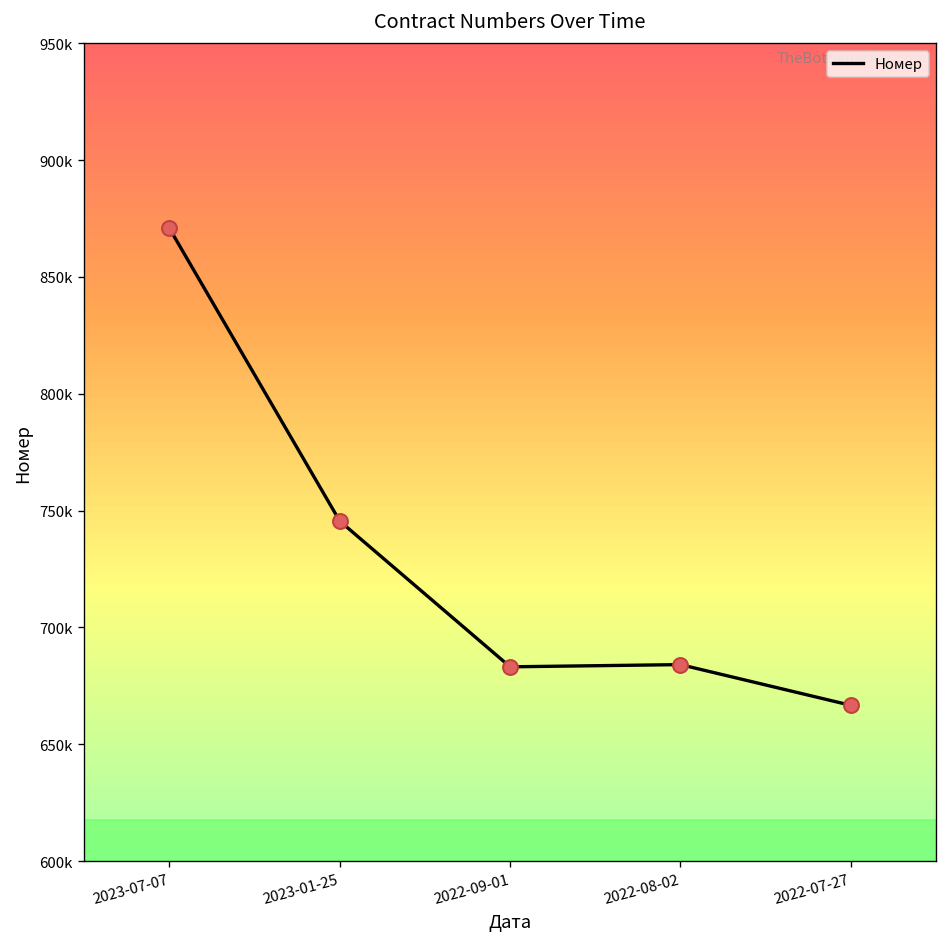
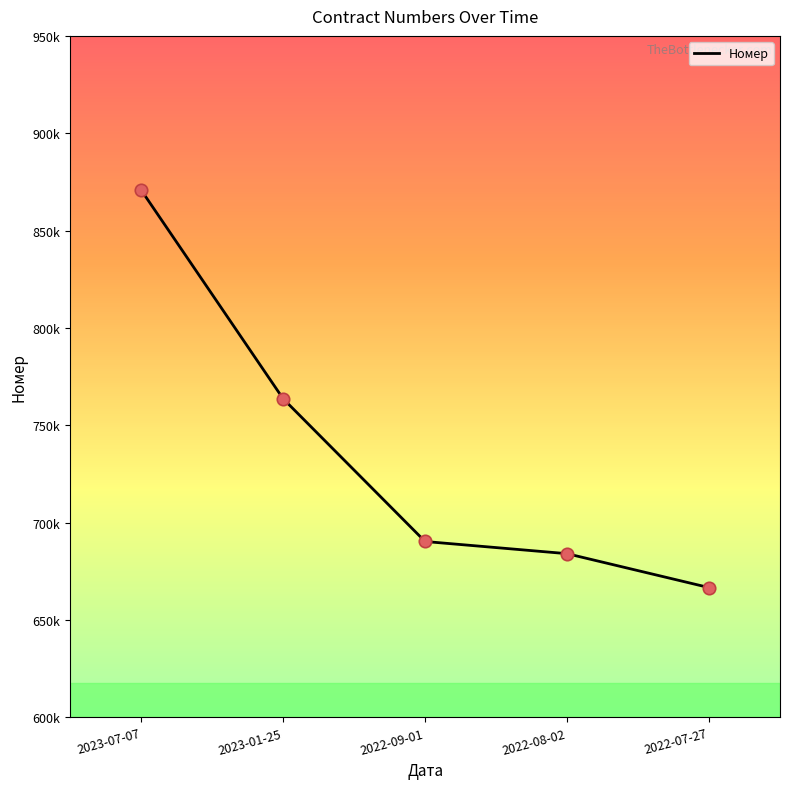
2023-01-25: 746000 -> 764000
2022-09-01: 683000 -> 690000
